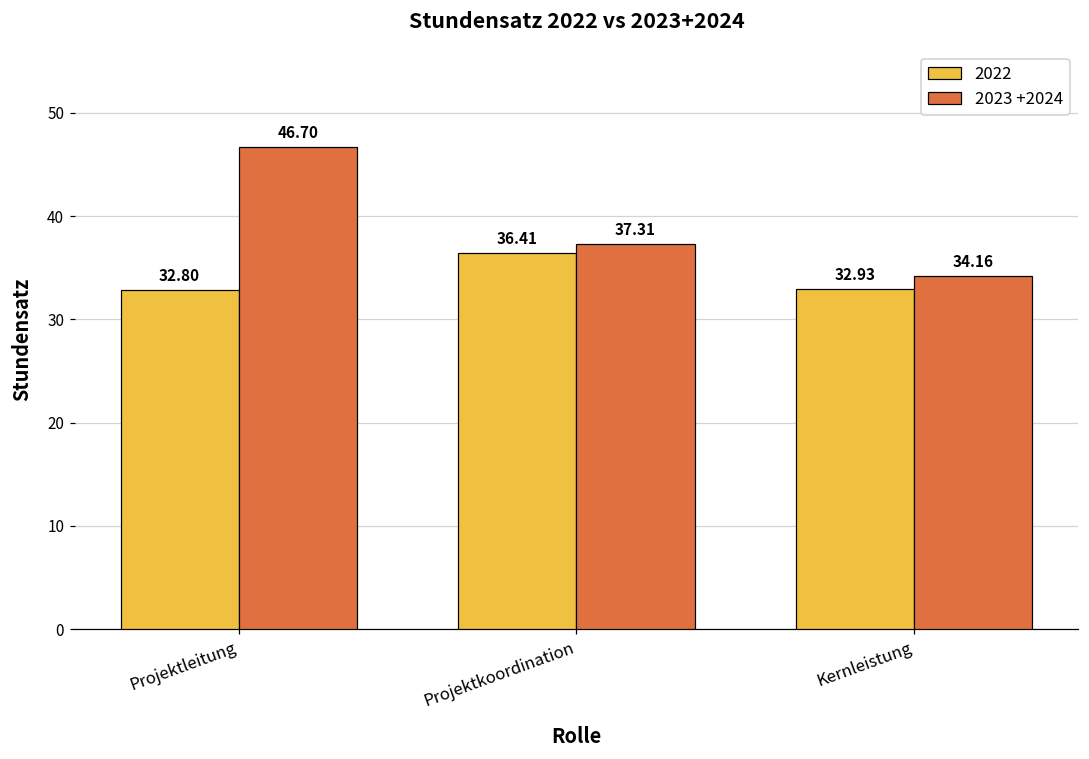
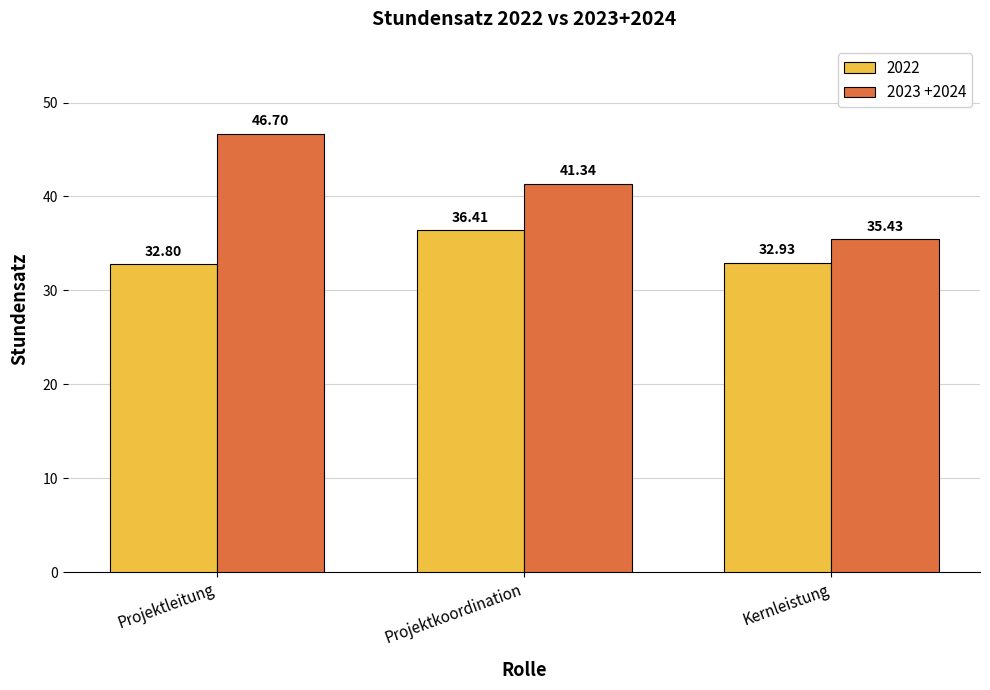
2023 +2024, Projektkoordination: 37.31 -> 41.34
2023 +2024, Kernleistung: 34.16 -> 35.43
